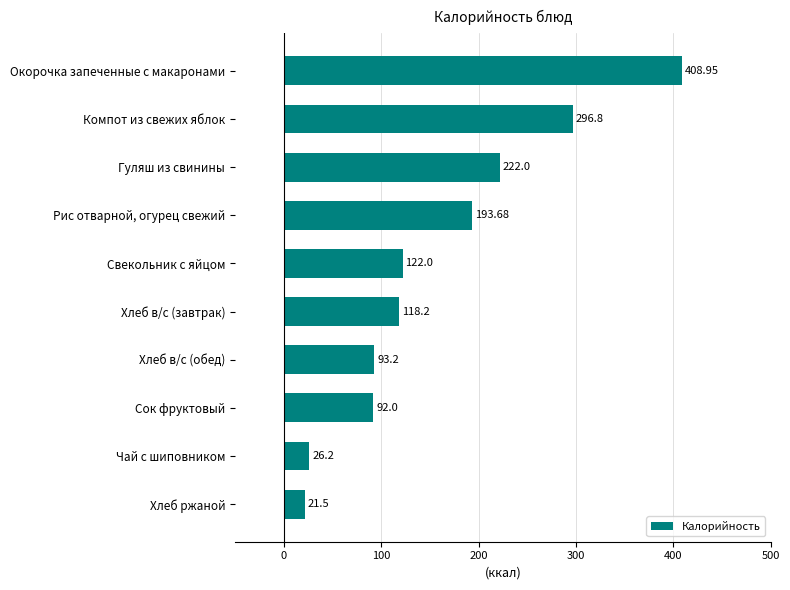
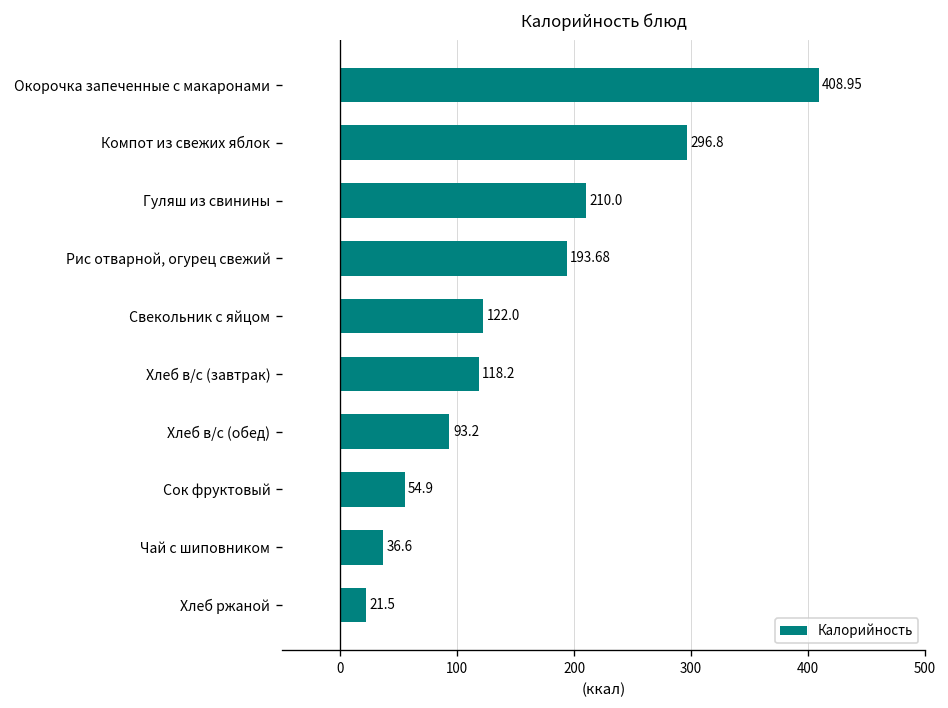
Гуляш из свинины: 222.0 -> 210.0
Сок фруктовый: 92.0 -> 54.9
Чай с шиповником: 26.2 -> 36.6
